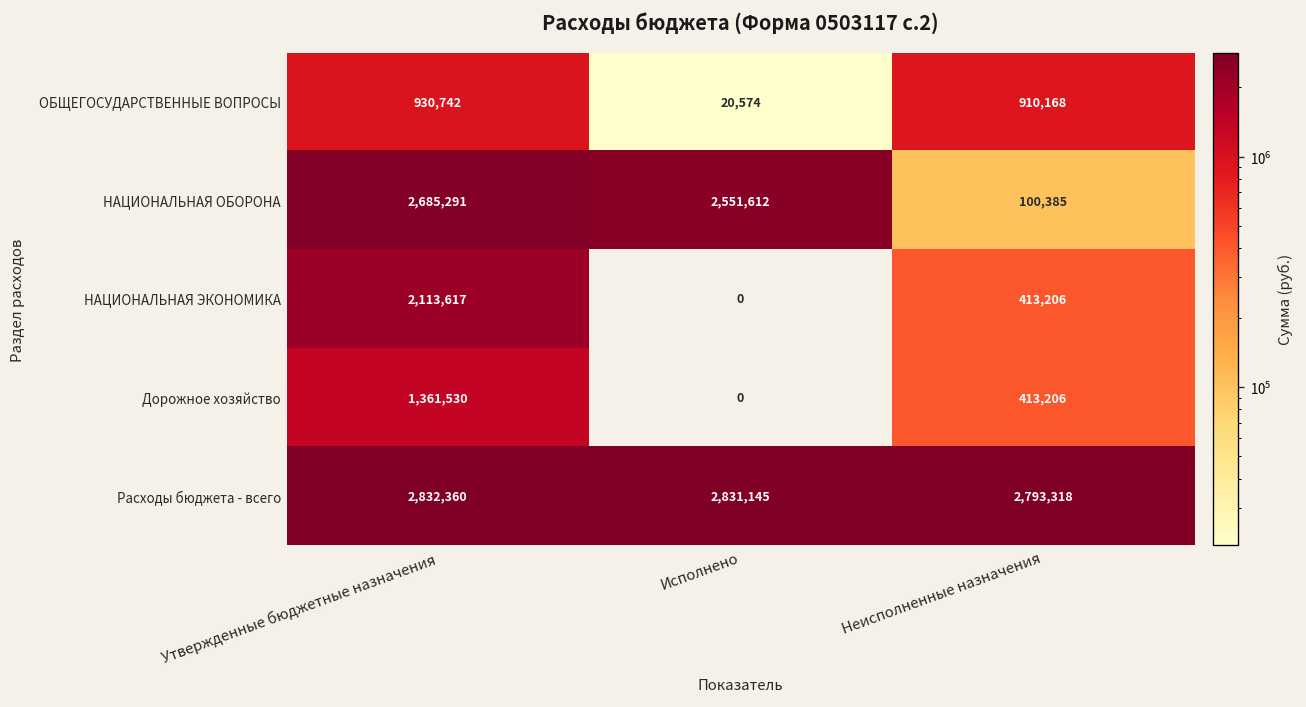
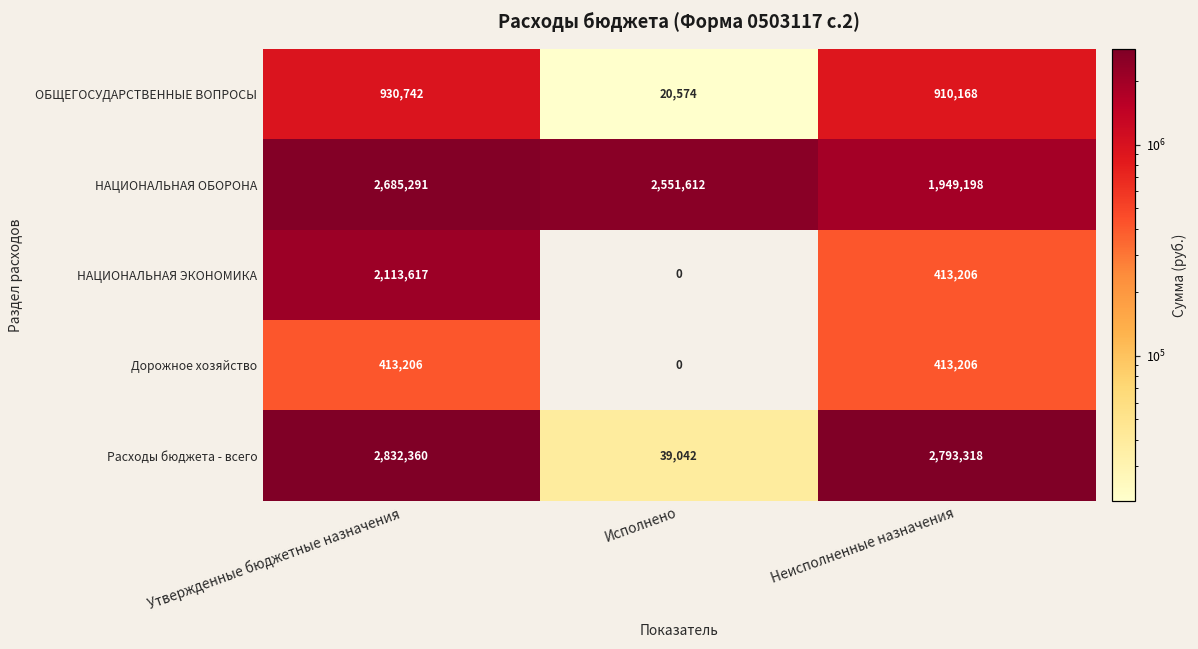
НАЦИОНАЛЬНАЯ ОБОРОНА, Неисполненные назначения: 100,385 -> 1,949,198
Дорожное хозяйство, Утвержденные бюджетные назначения: 1,361,530 -> 413,206
Расходы бюджета - всего, Исполнено: 2,831,145 -> 39,042
